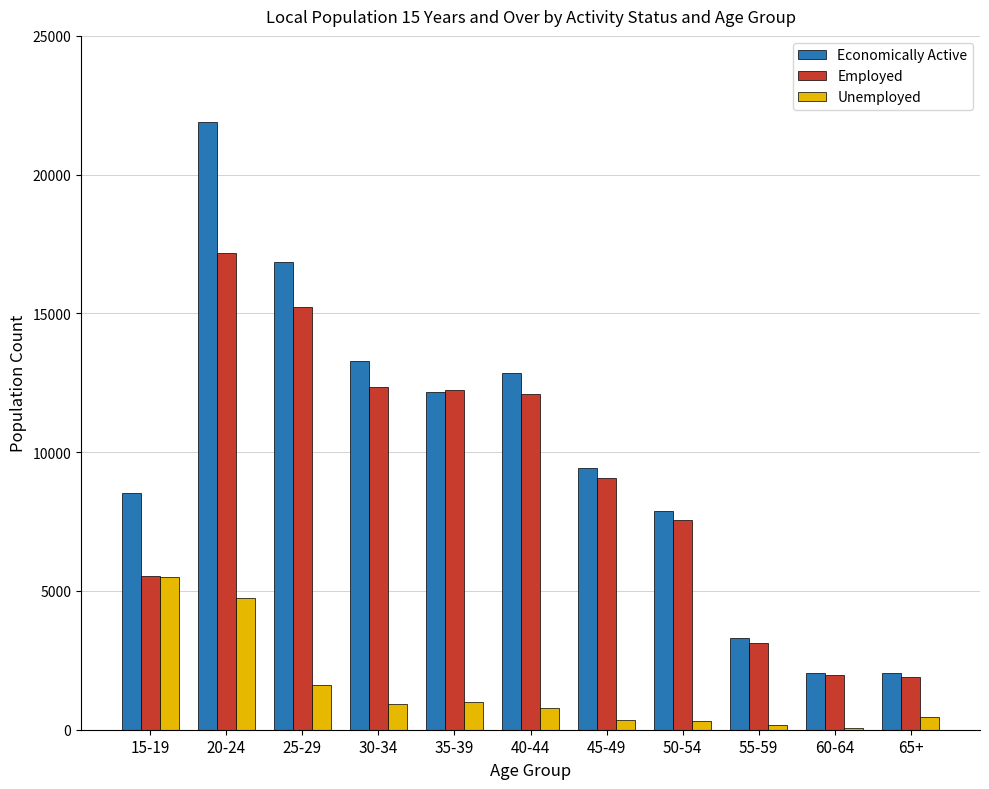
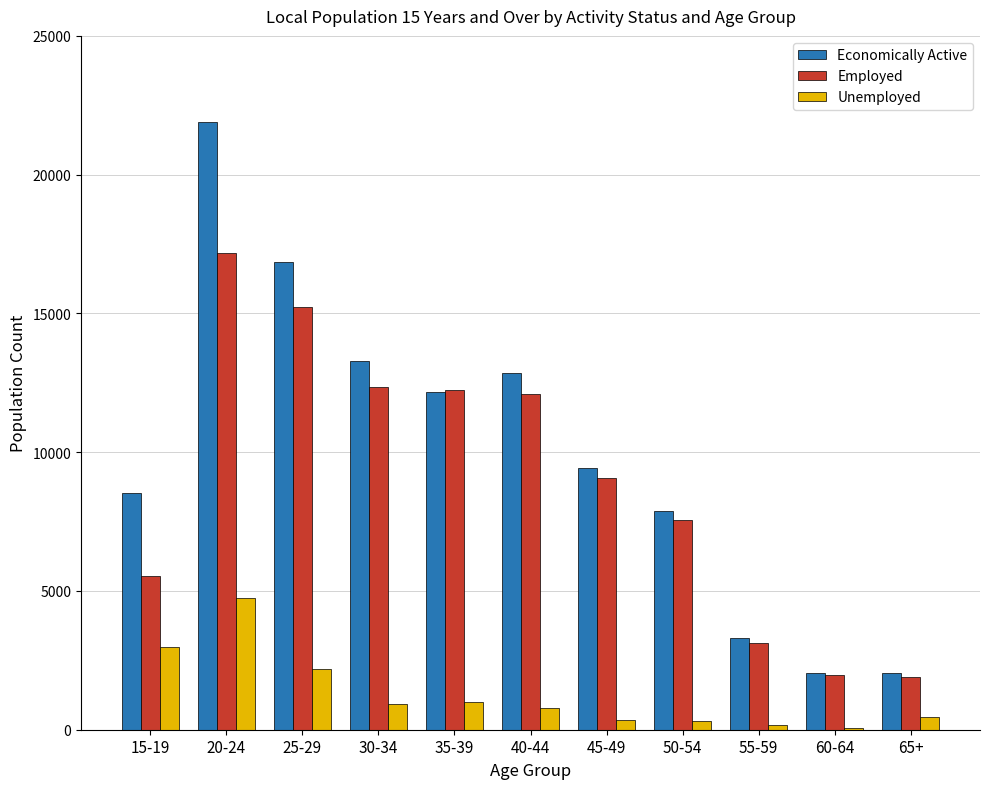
Unemployed, 15-19: 5500 -> 3000
Unemployed, 25-29: 1600 -> 2200
